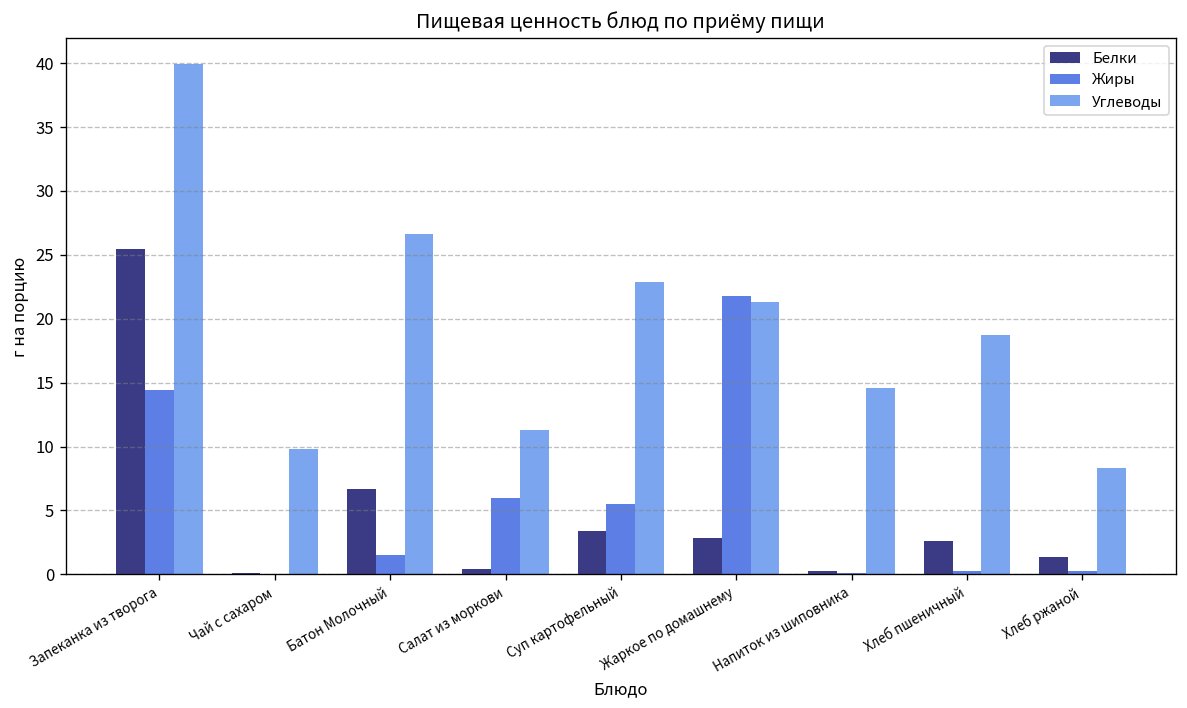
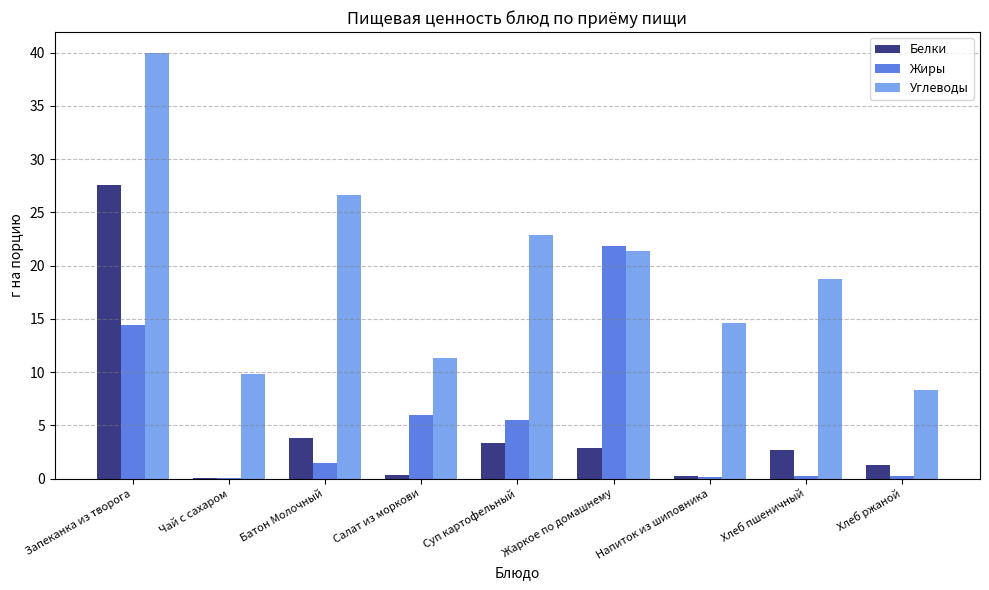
Белки, Запеканка из творога: 25.5 -> 27.5
Белки, Батон Молочный: 6.7 -> 3.9
